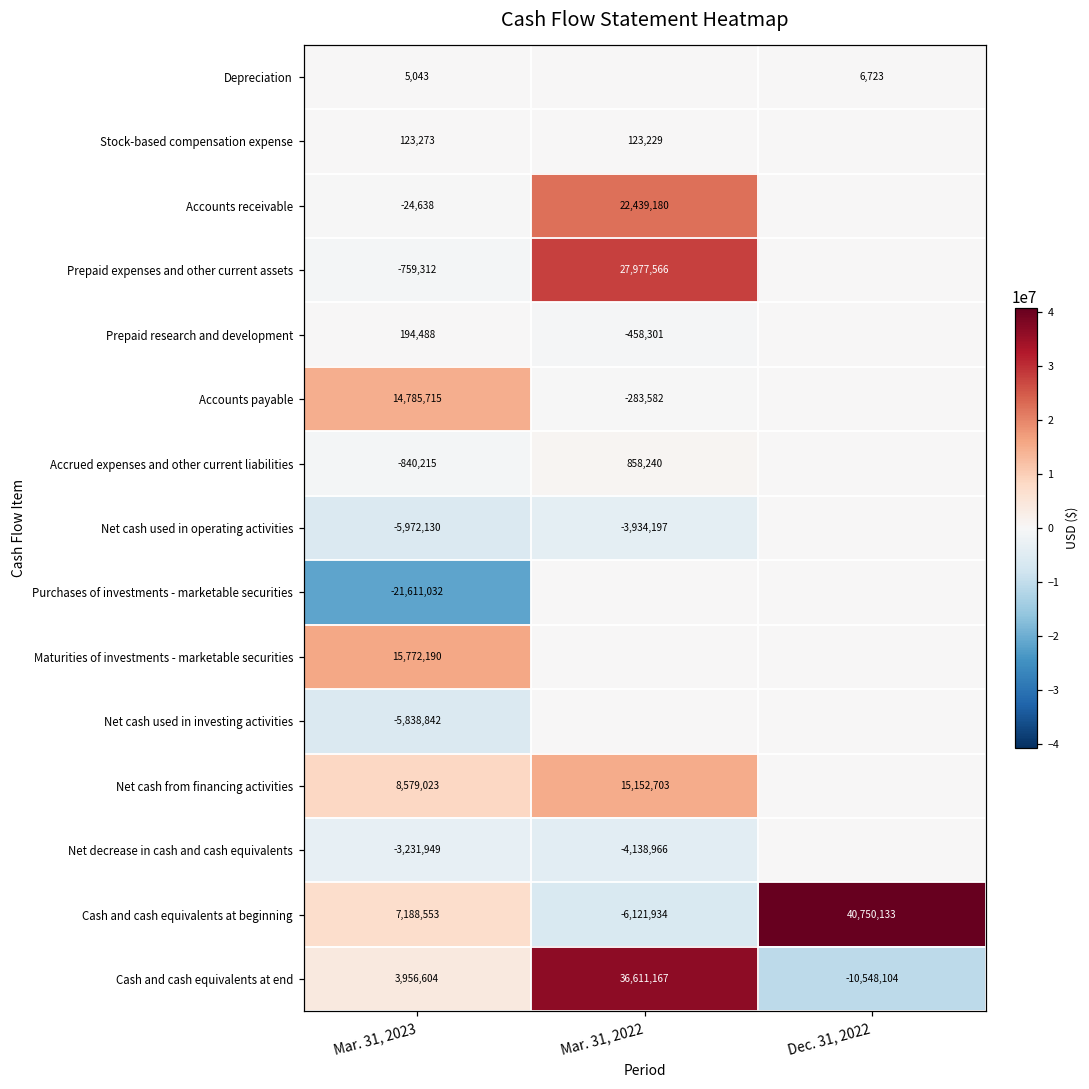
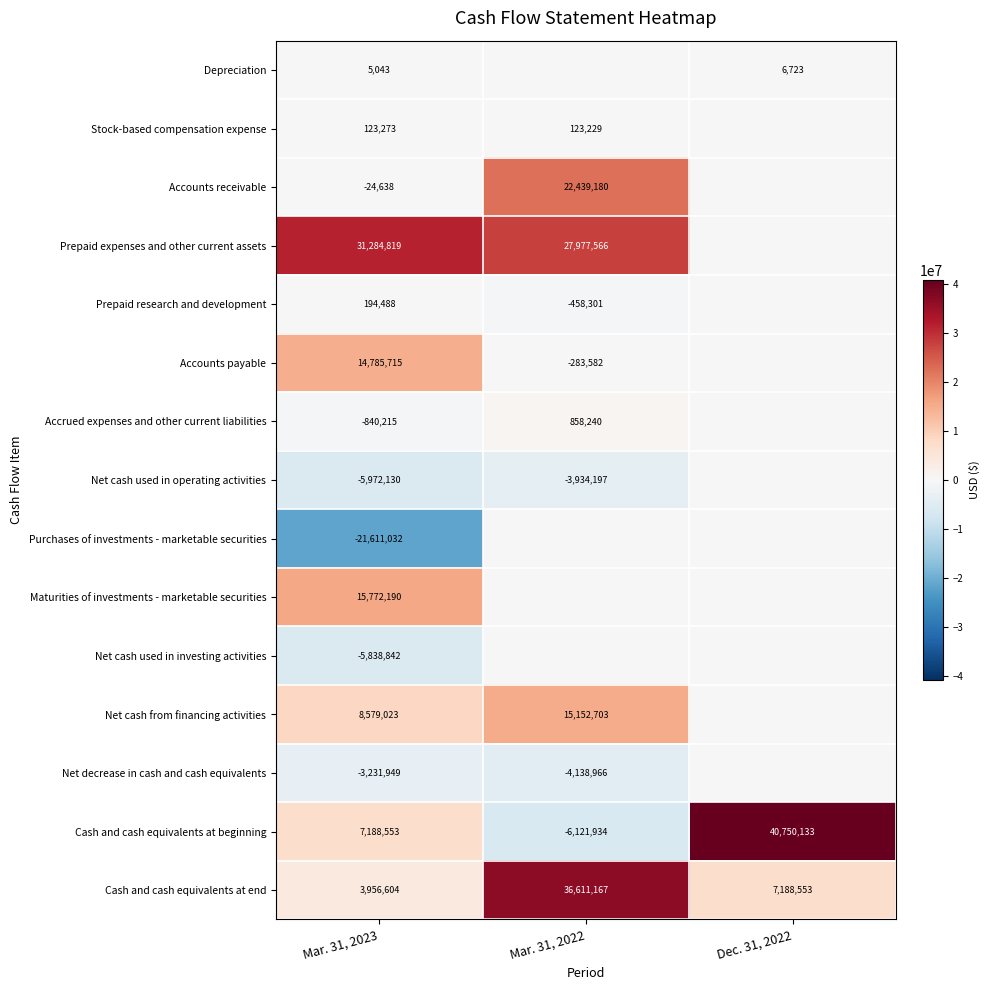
Prepaid expenses and other current assets, Mar. 31, 2023: -759,312 -> 31,284,819
Cash and cash equivalents at end, Dec. 31, 2022: -10,548,104 -> 7,188,553
